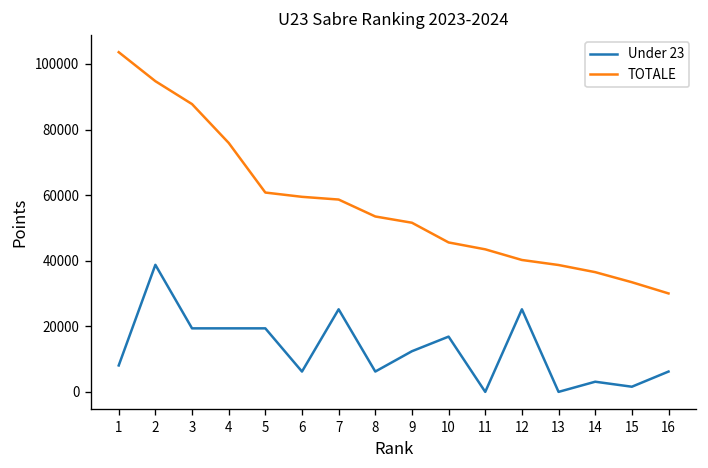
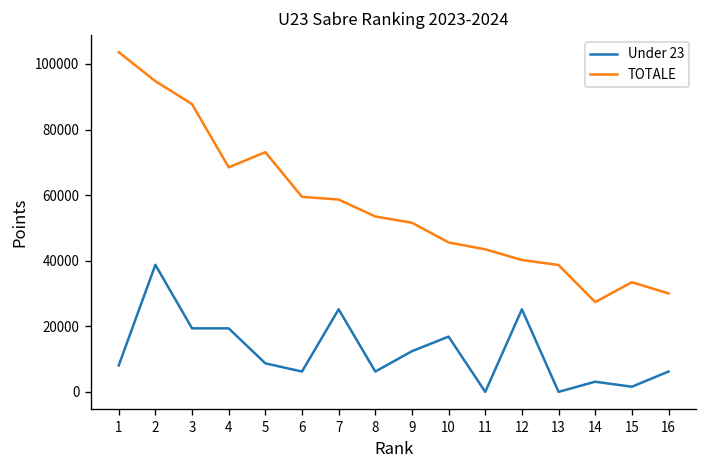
TOTALE, 4: 76000 -> 68000
Under 23, 5: 19000 -> 9000
TOTALE, 5: 61000 -> 73000
TOTALE, 14: 37000 -> 27000
